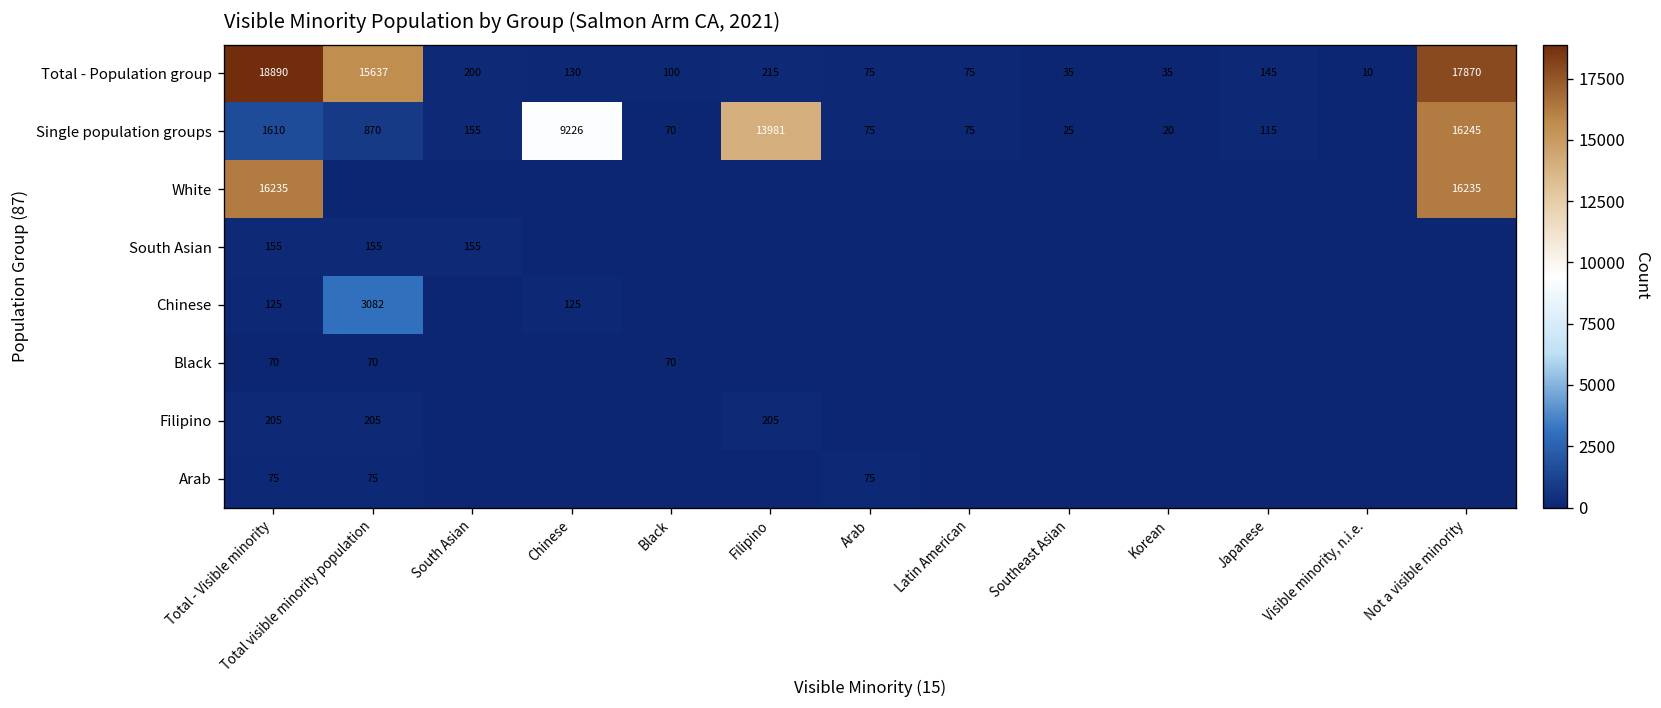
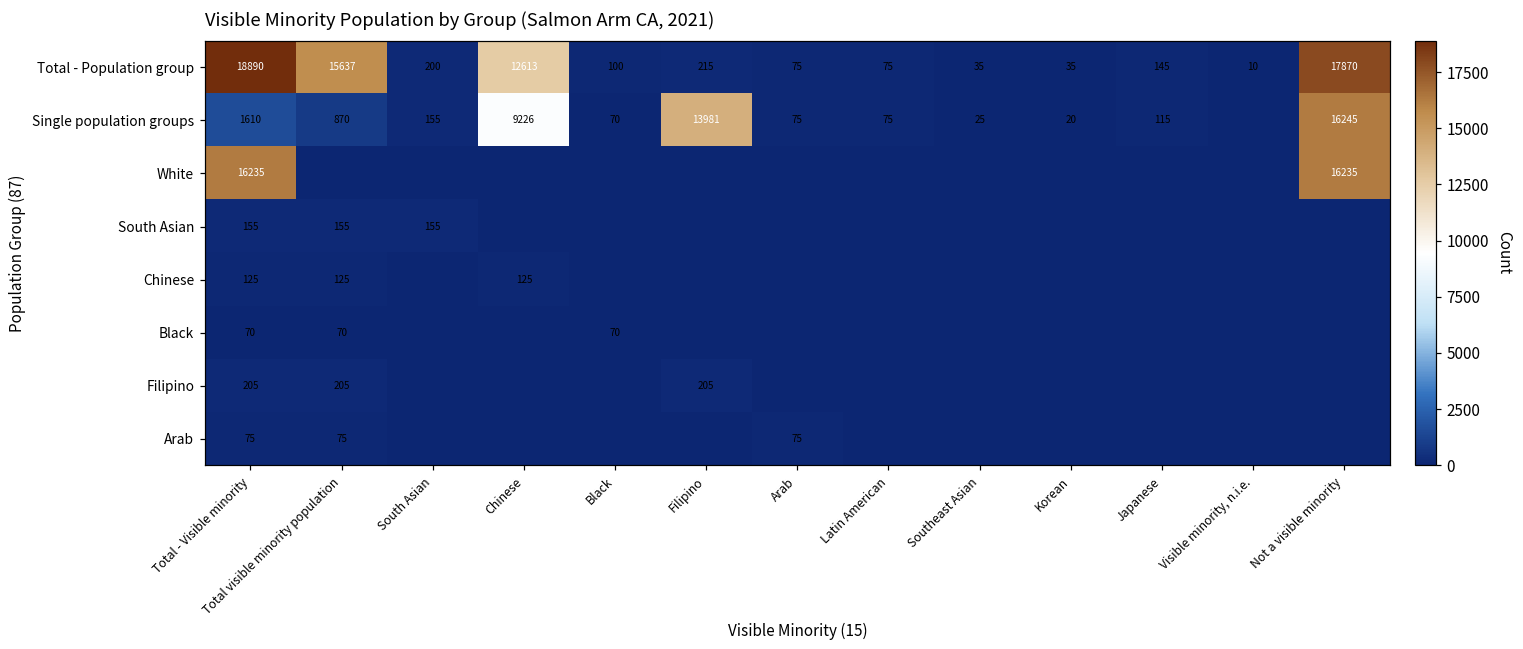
Total - Population group, Chinese: 130 -> 12613
Chinese, Total visible minority population: 3082 -> 125
